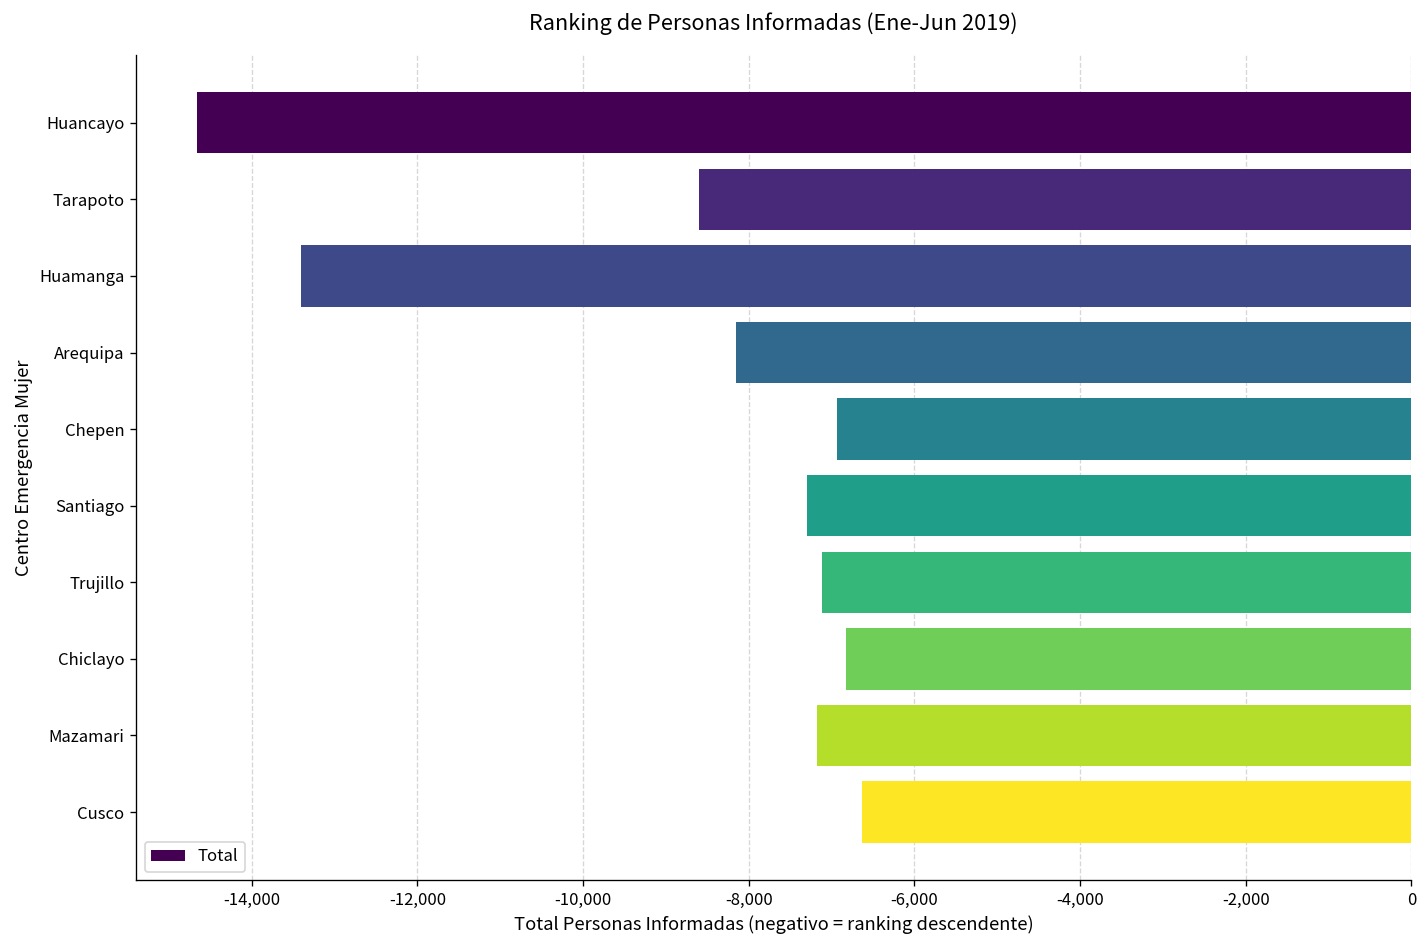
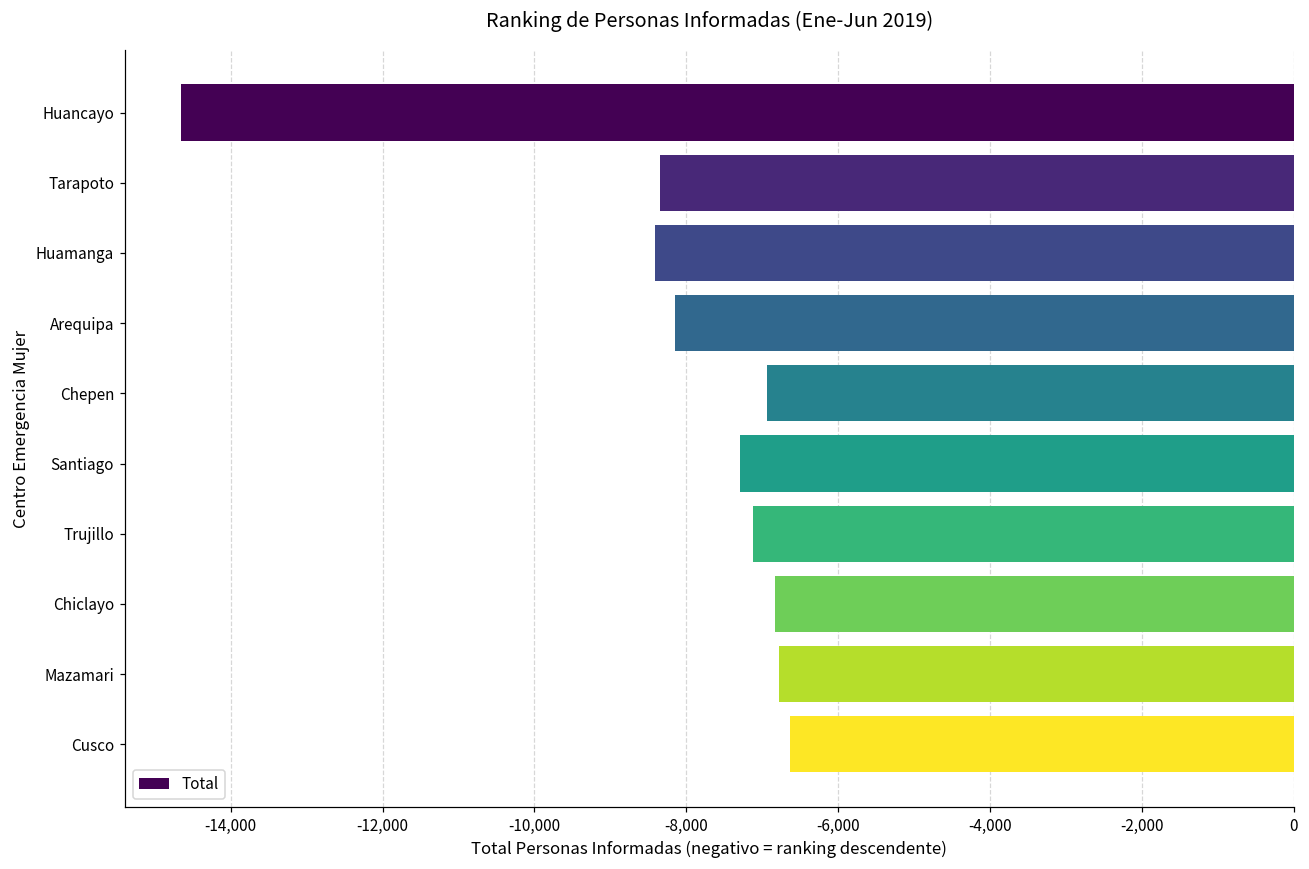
Tarapoto: -8,600 -> -8,300
Huamanga: -13,400 -> -8,400
Mazamari: -7,200 -> -6,800
